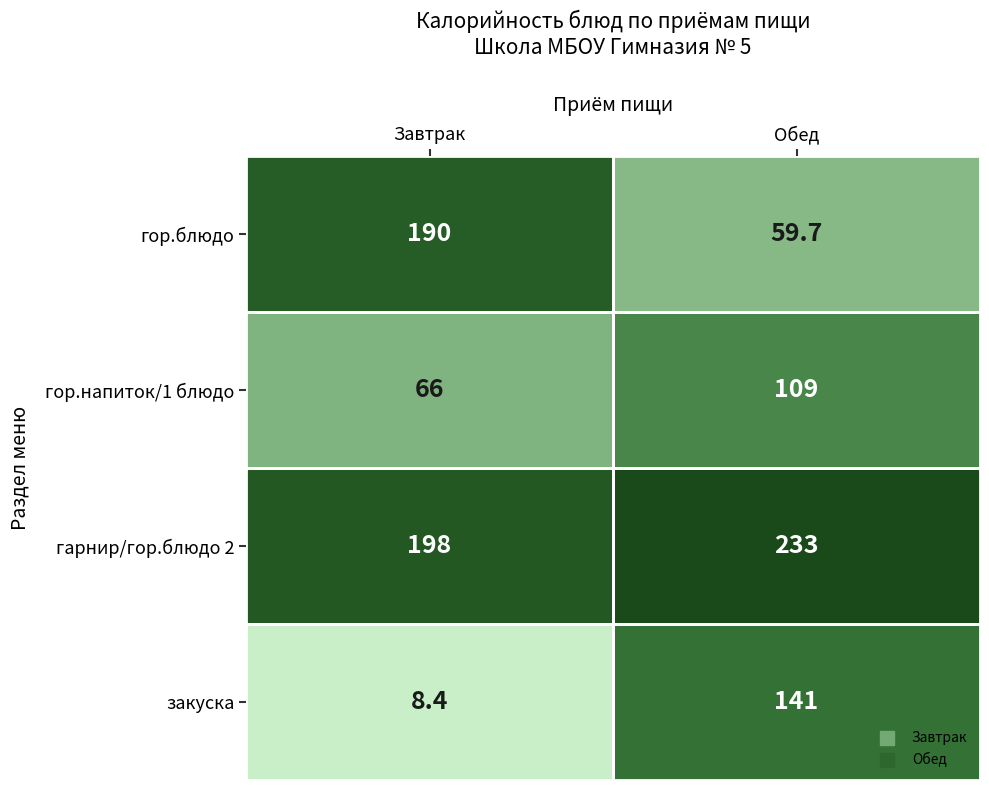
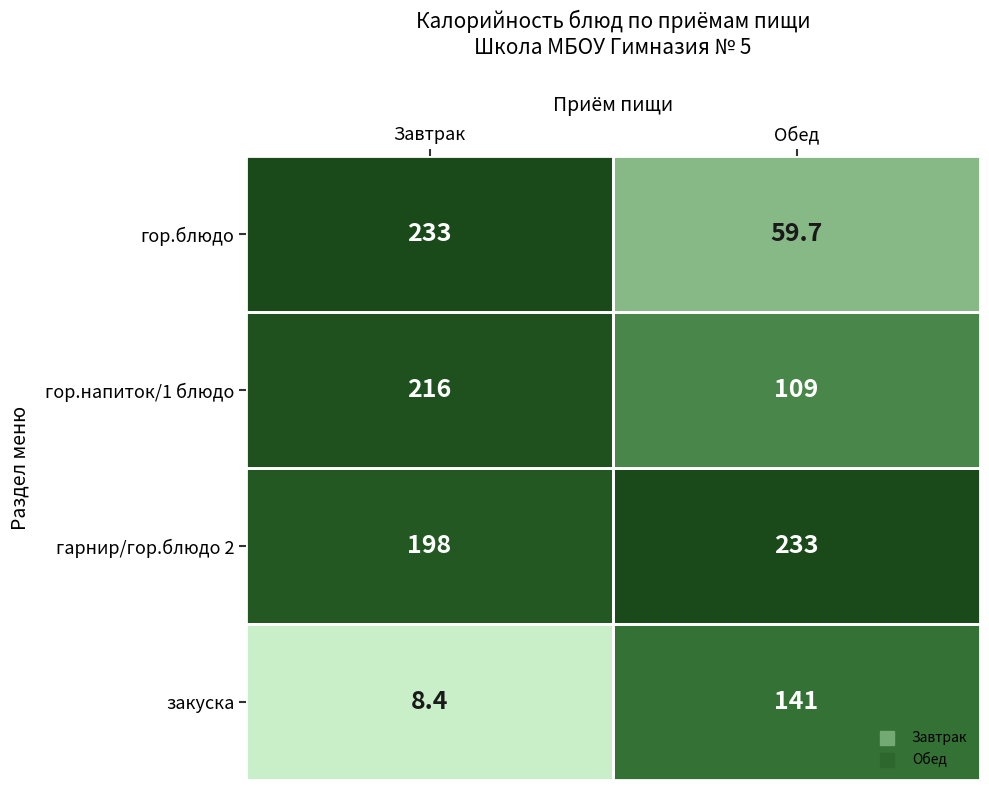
гор.блюдо, Завтрак: 190 -> 233
гор.напиток/1 блюдо, Завтрак: 66 -> 216
